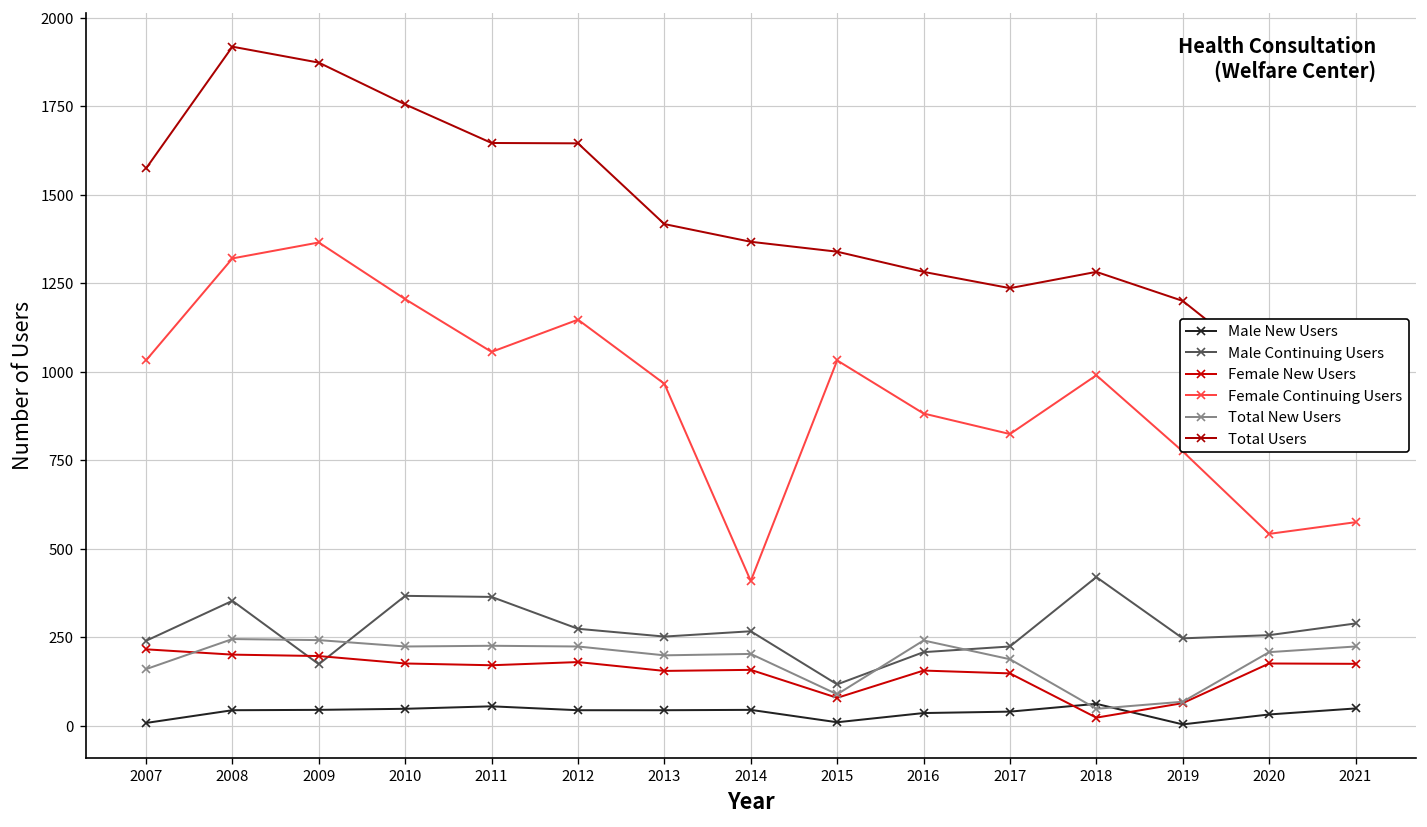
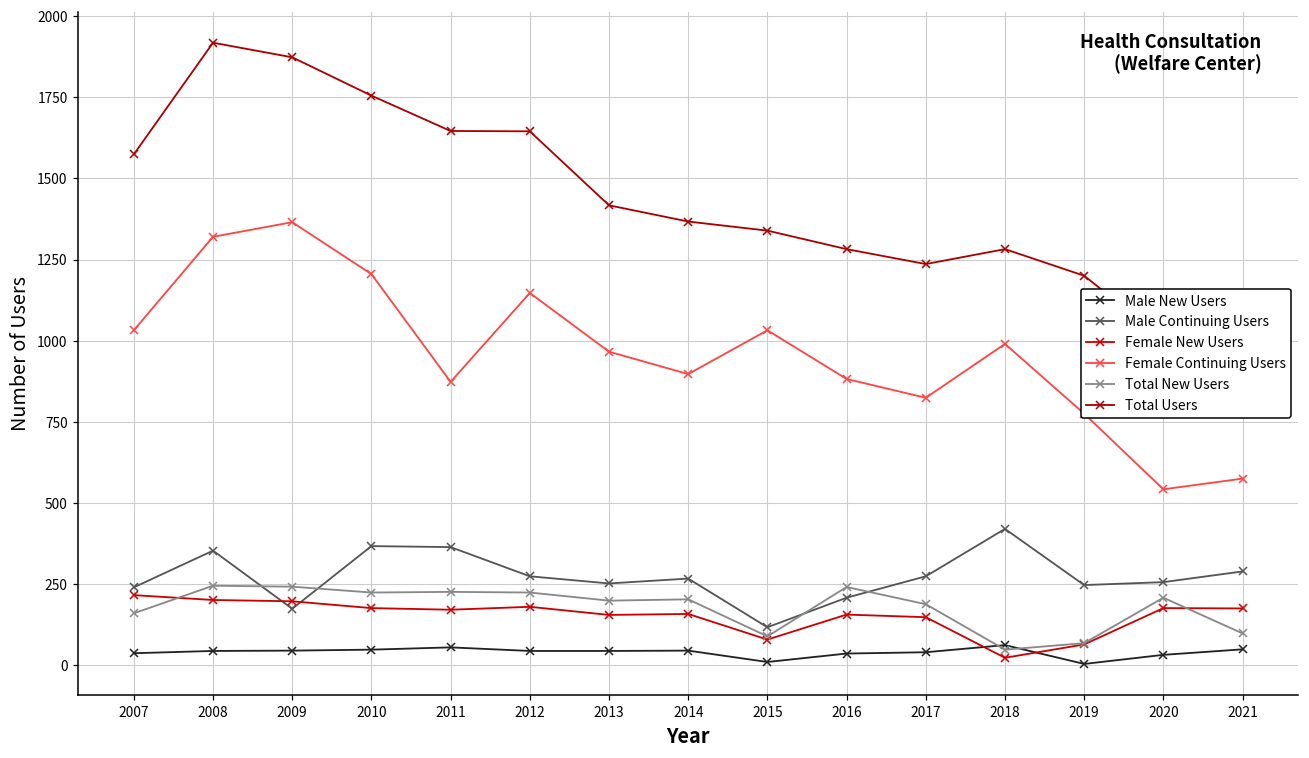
Male New Users, 2007: 10 -> 40
Female Continuing Users, 2011: 1060 -> 870
Female Continuing Users, 2014: 410 -> 900
Male Continuing Users, 2017: 220 -> 270
Total New Users, 2021: 220 -> 100
